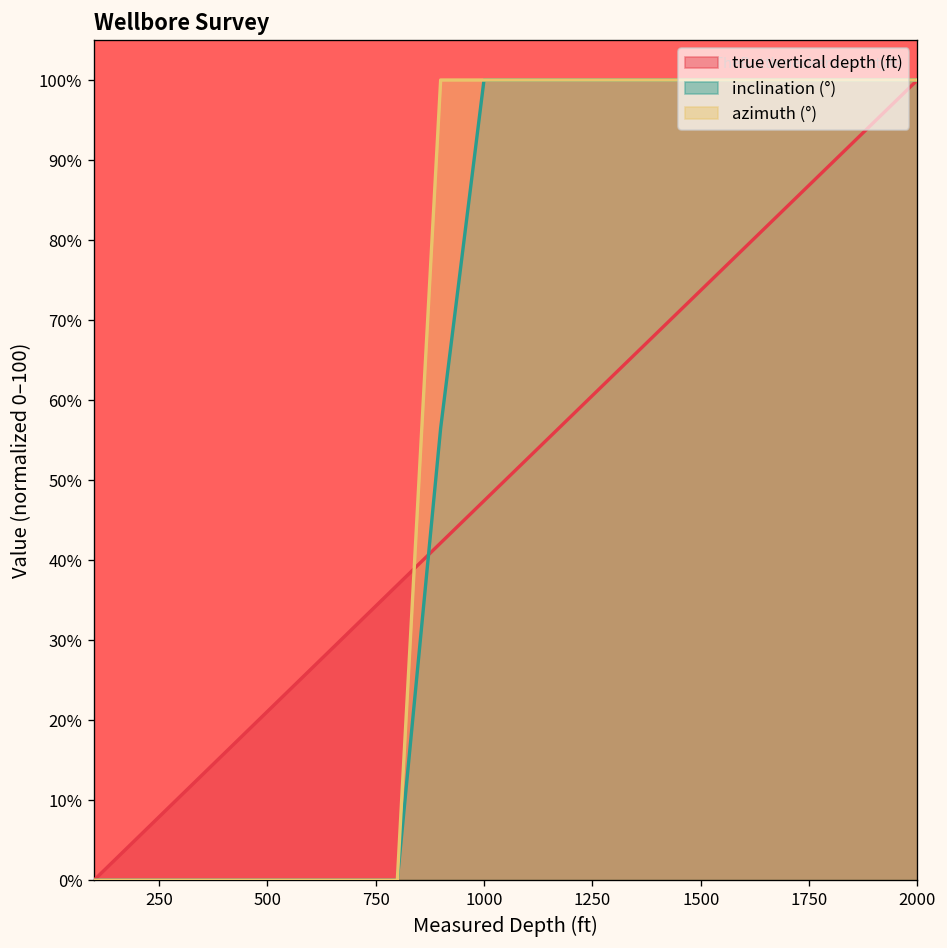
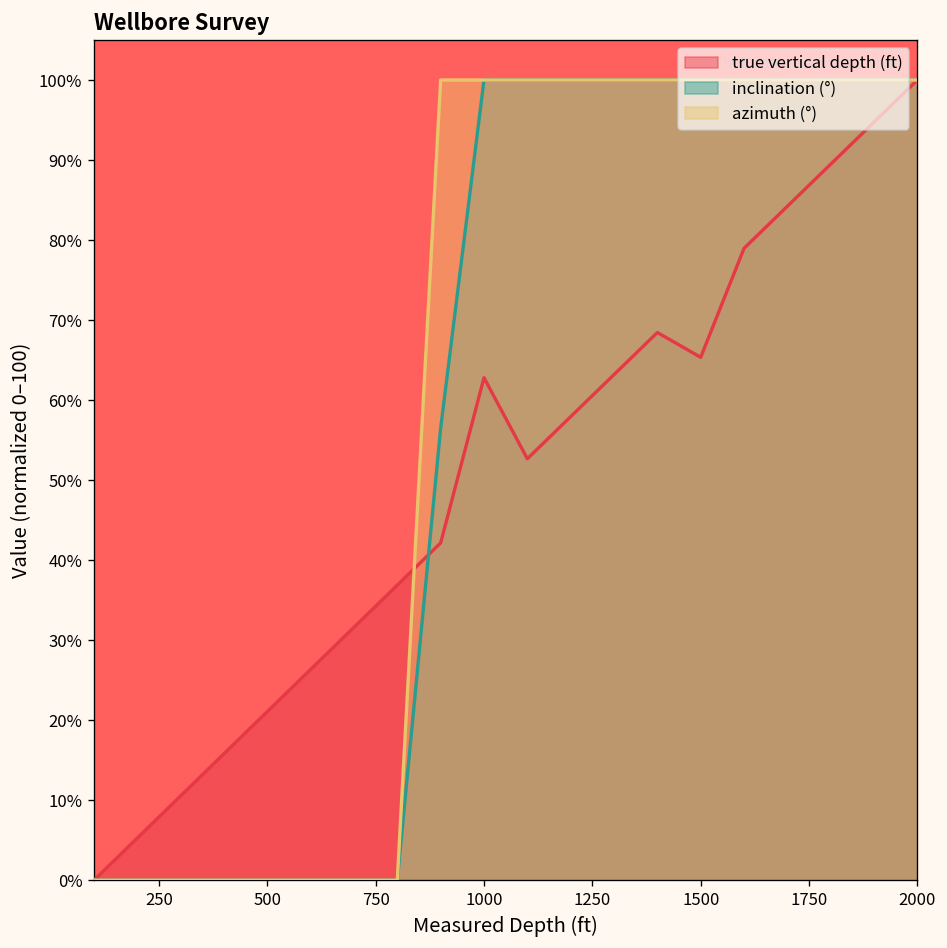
true vertical depth (ft), 1000: 47% -> 63%
true vertical depth (ft), 1500: 74% -> 65%
